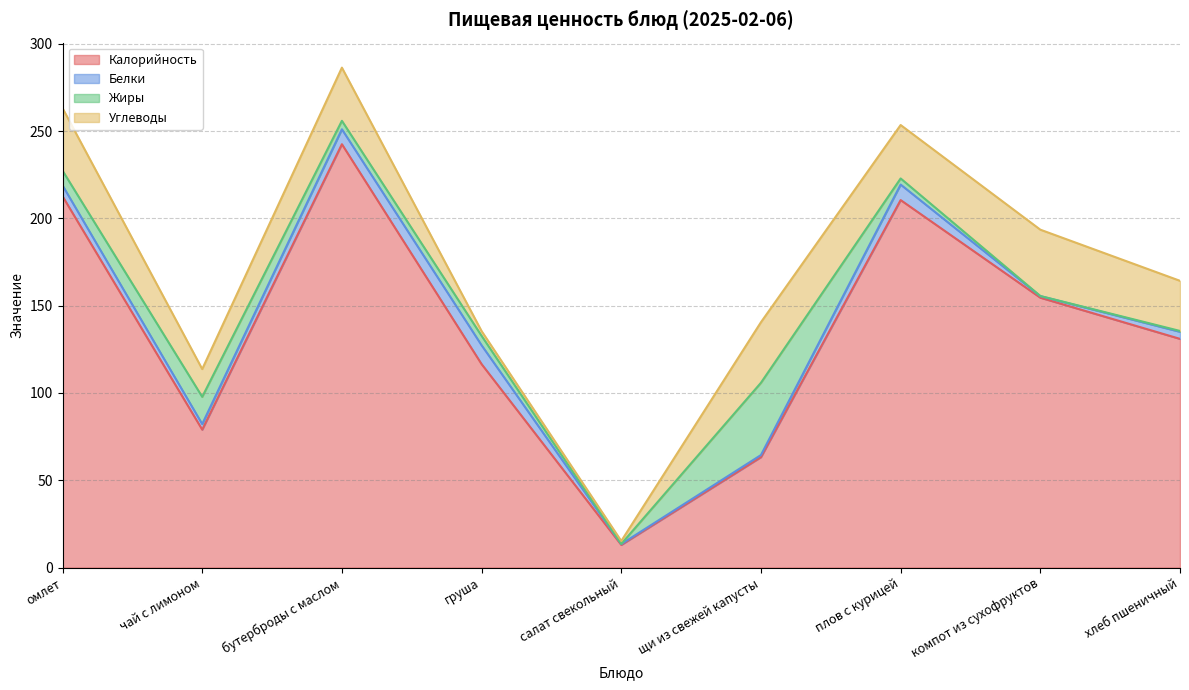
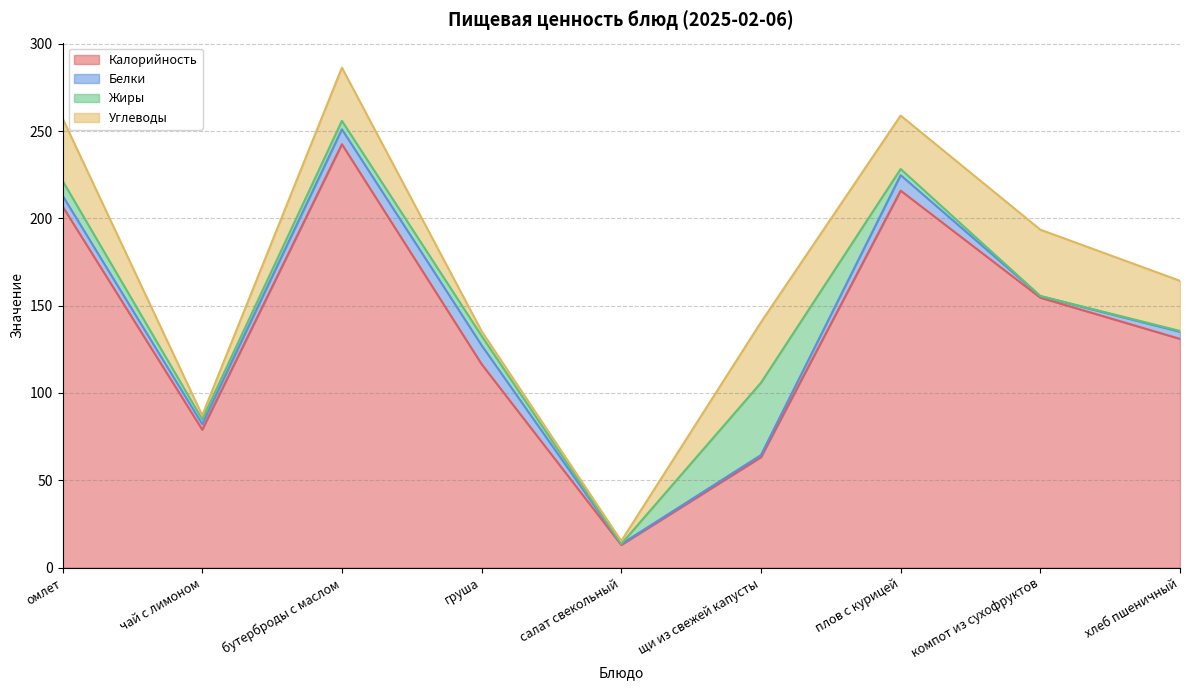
Калорийность, омлет: 213 -> 207
Жиры, чай с лимоном: 16 -> 3
Углеводы, чай с лимоном: 16 -> 2
Калорийность, плов с курицей: 211 -> 216
